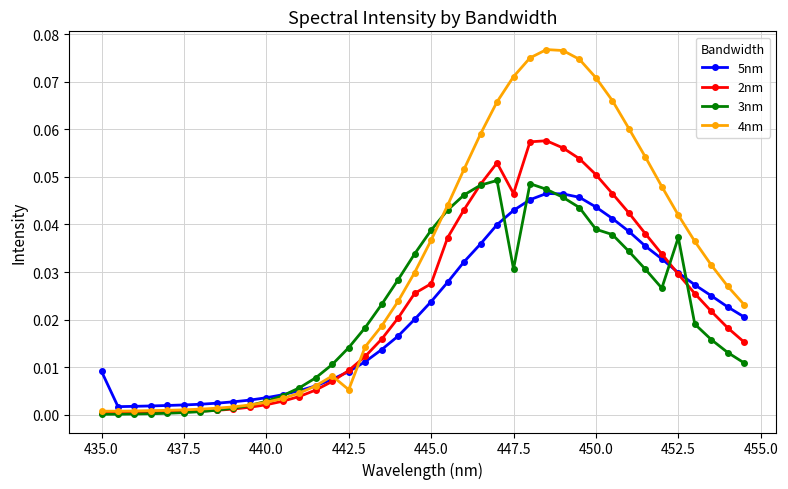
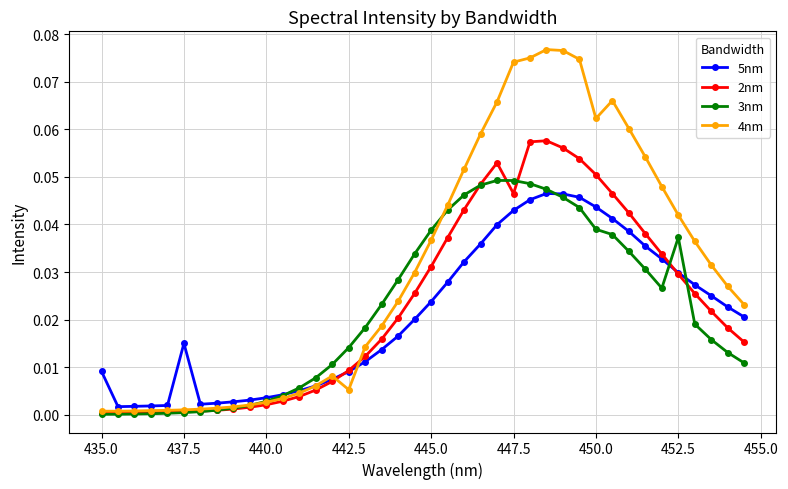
5nm, 437.5: 0.002 -> 0.015
2nm, 445.0: 0.028 -> 0.031
3nm, 447.5: 0.031 -> 0.049
4nm, 447.5: 0.071 -> 0.074
4nm, 450.0: 0.071 -> 0.062
